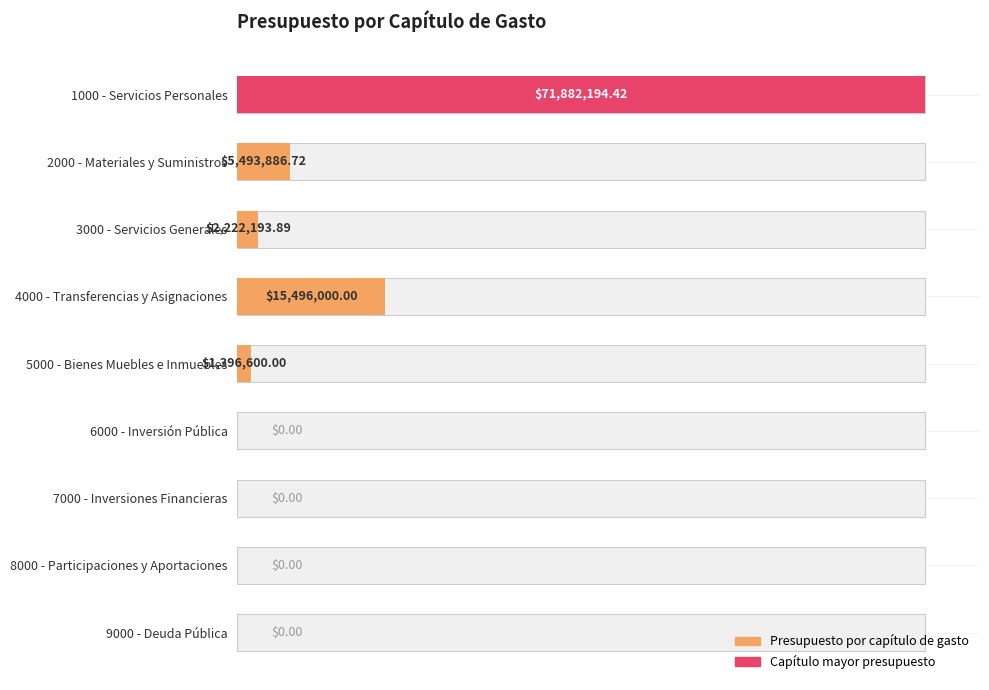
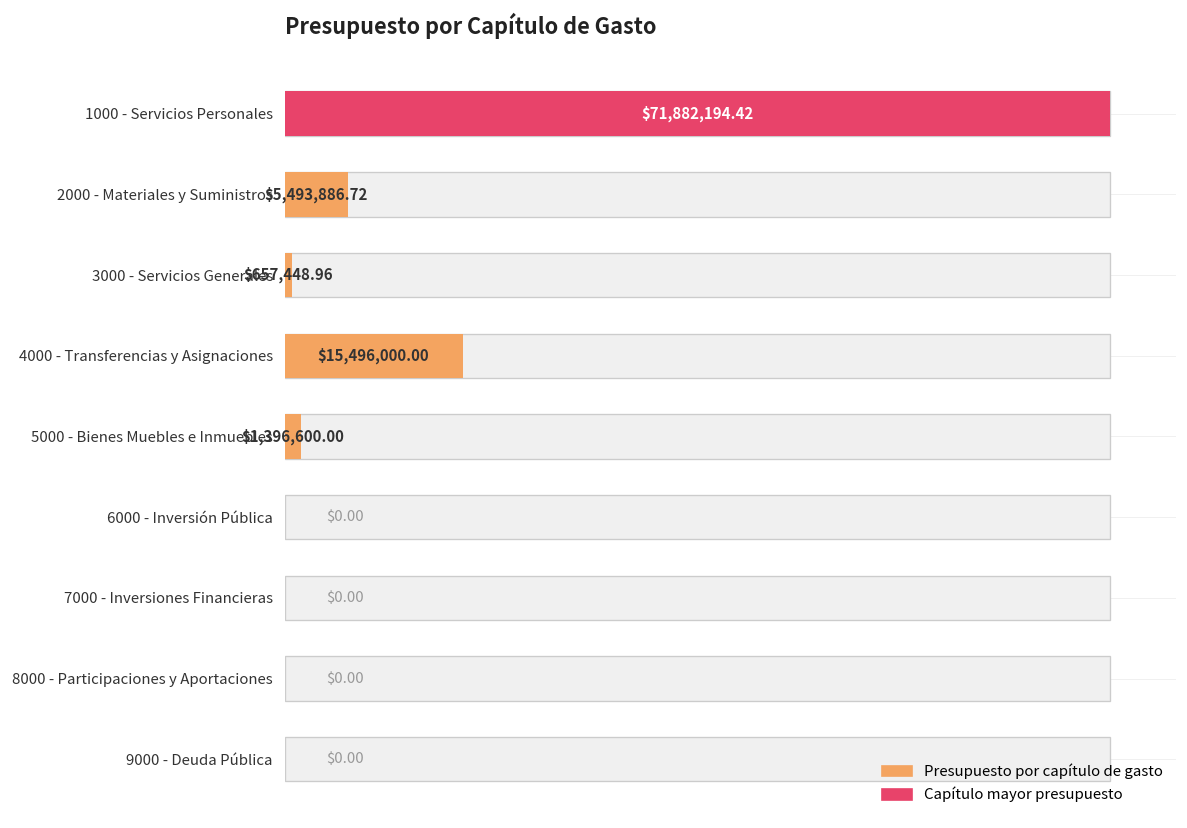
Presupuesto por capítulo de gasto, 3000 - Servicios Generales: $2,222,193.89 -> $657,448.96
